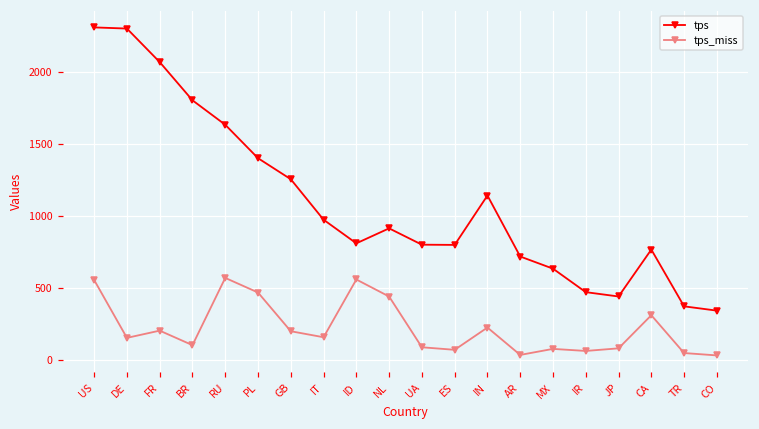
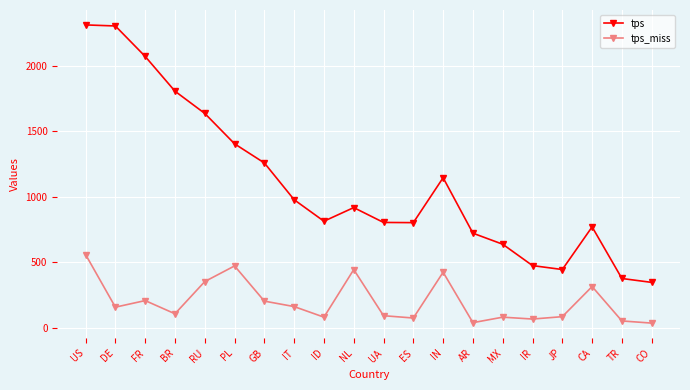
tps_miss, RU: 570 -> 350
tps_miss, ID: 560 -> 80
tps_miss, IN: 230 -> 420
